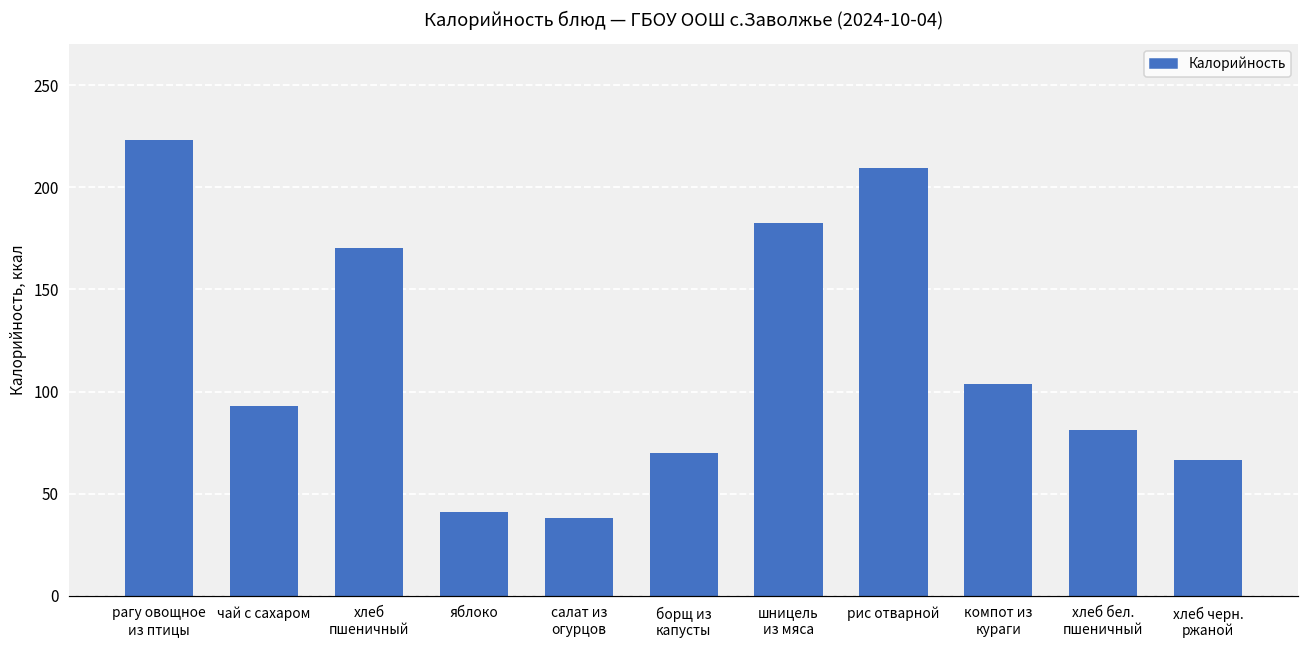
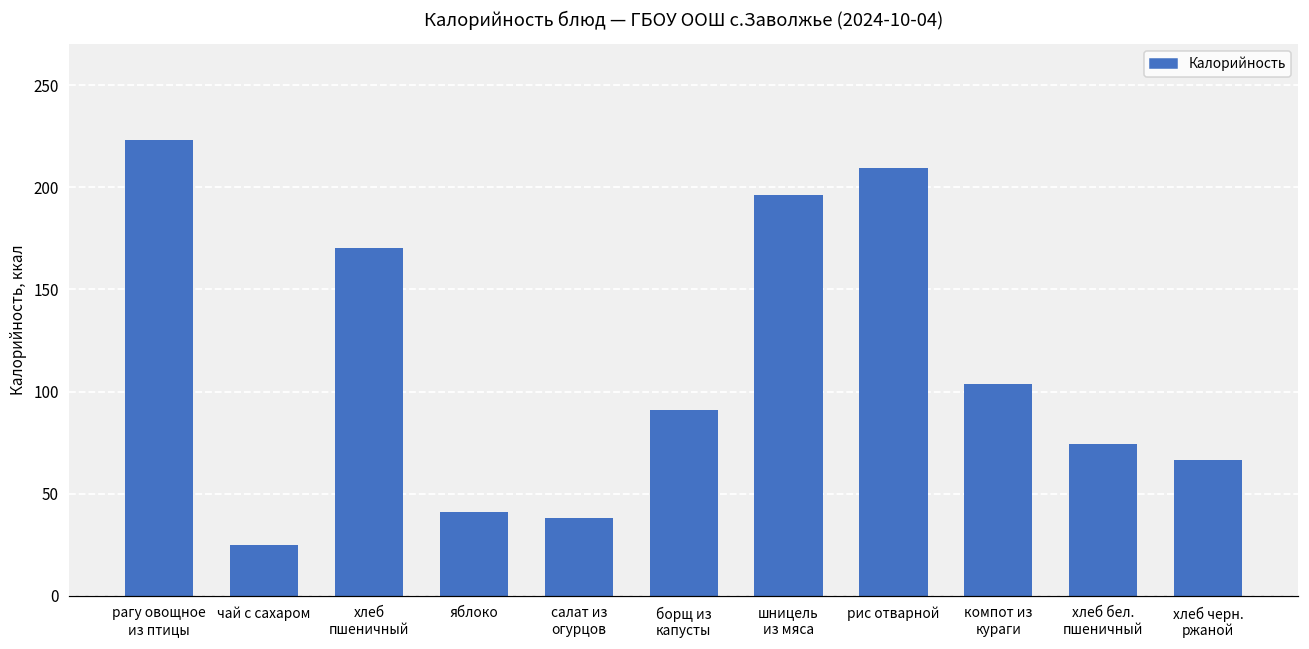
чай с сахаром: 93 -> 25
борщ из капусты: 70 -> 91
шницель из мяса: 183 -> 196
хлеб бел. пшеничный: 81 -> 75
